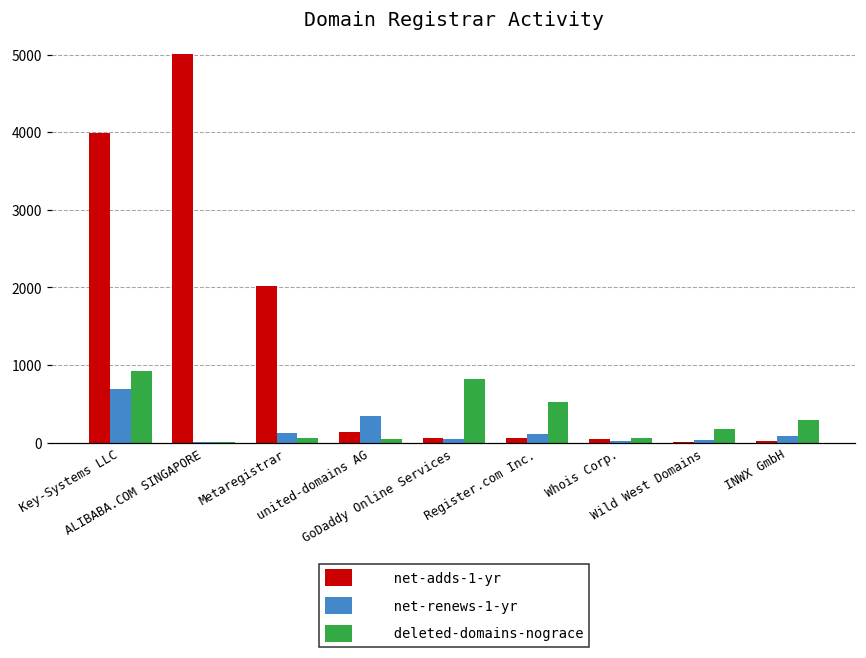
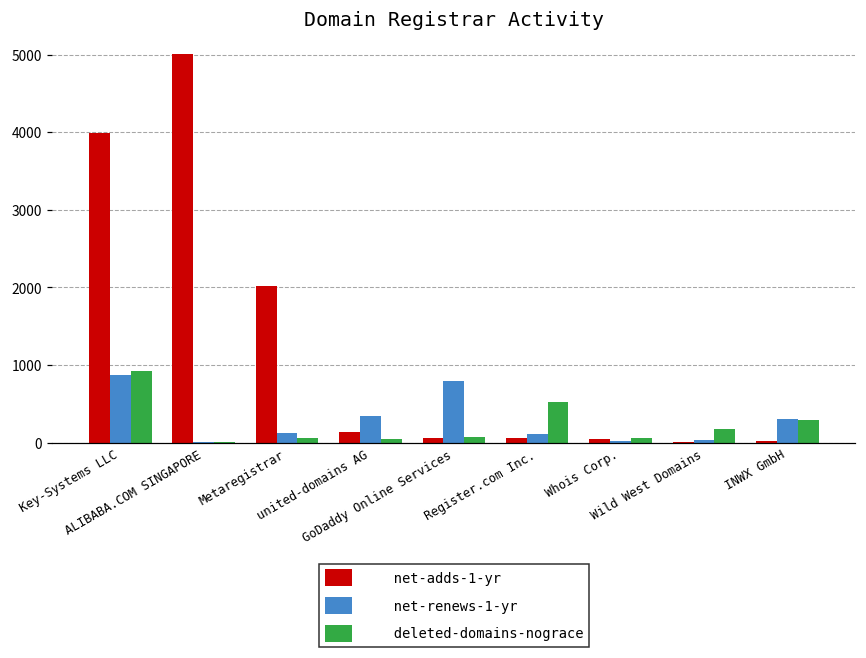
net-renews-1-yr, Key-Systems LLC: 700 -> 900
net-renews-1-yr, GoDaddy Online Services: 100 -> 800
deleted-domains-nograce, GoDaddy Online Services: 800 -> 100
net-renews-1-yr, INWX GmbH: 100 -> 300
